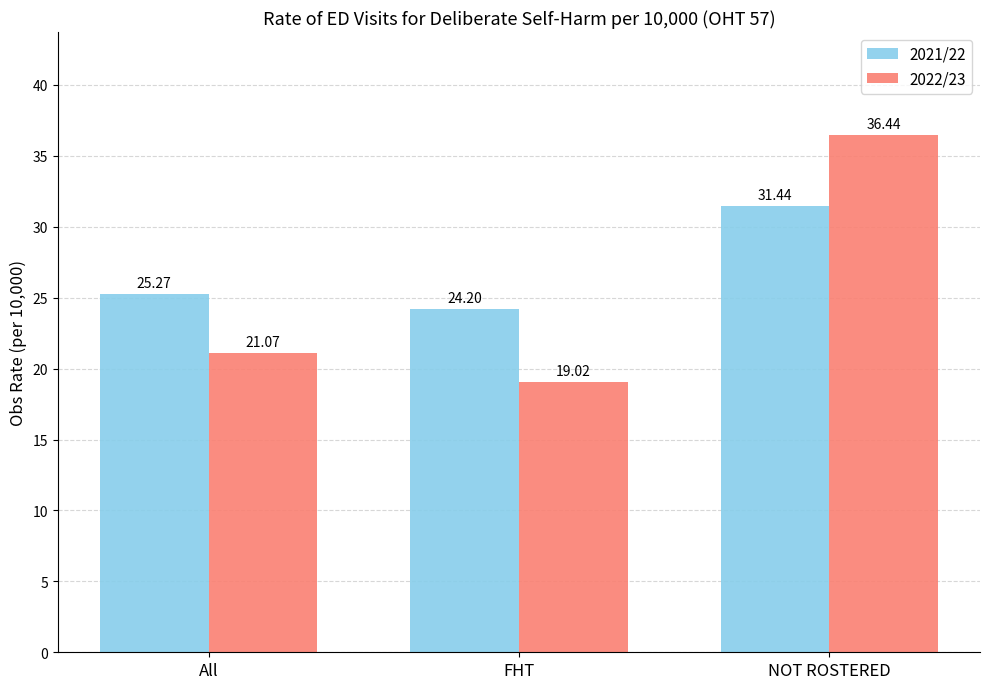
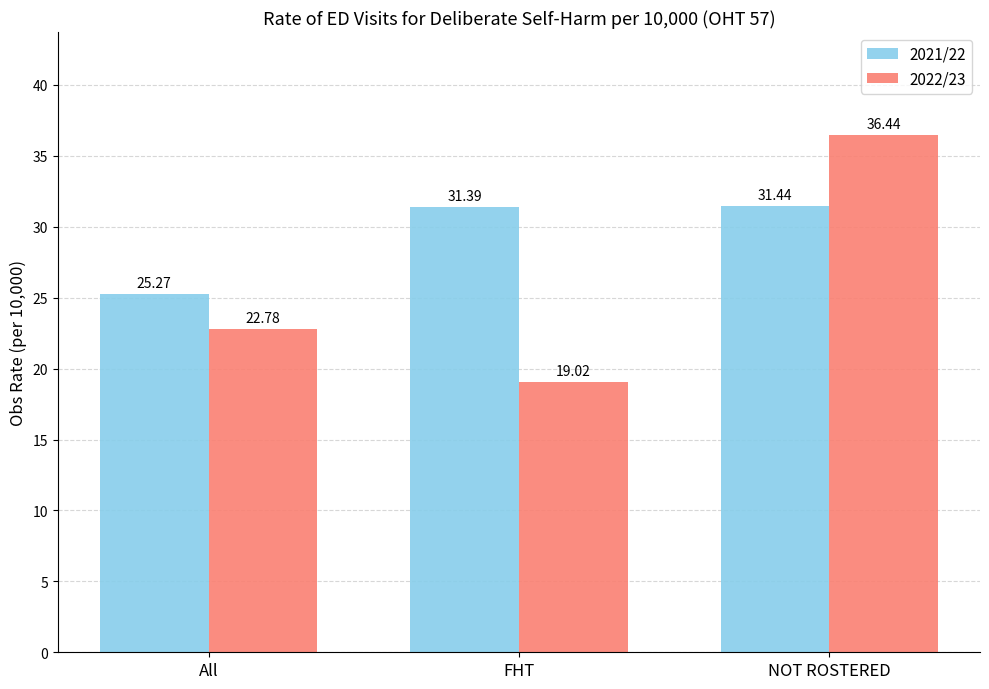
2022/23, All: 21.07 -> 22.78
2021/22, FHT: 24.20 -> 31.39
